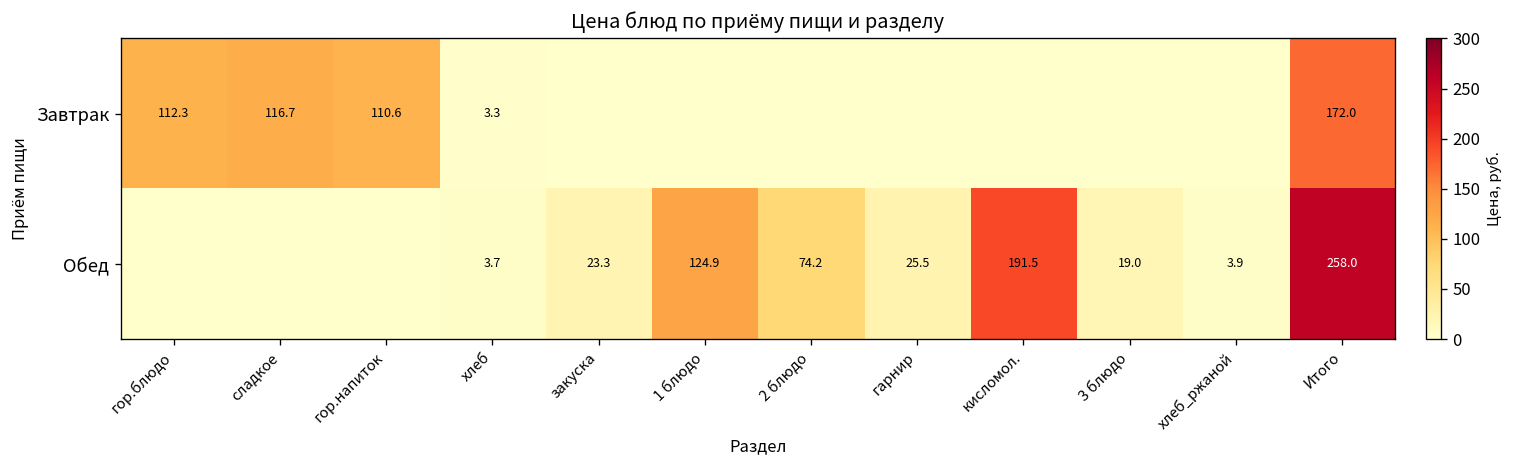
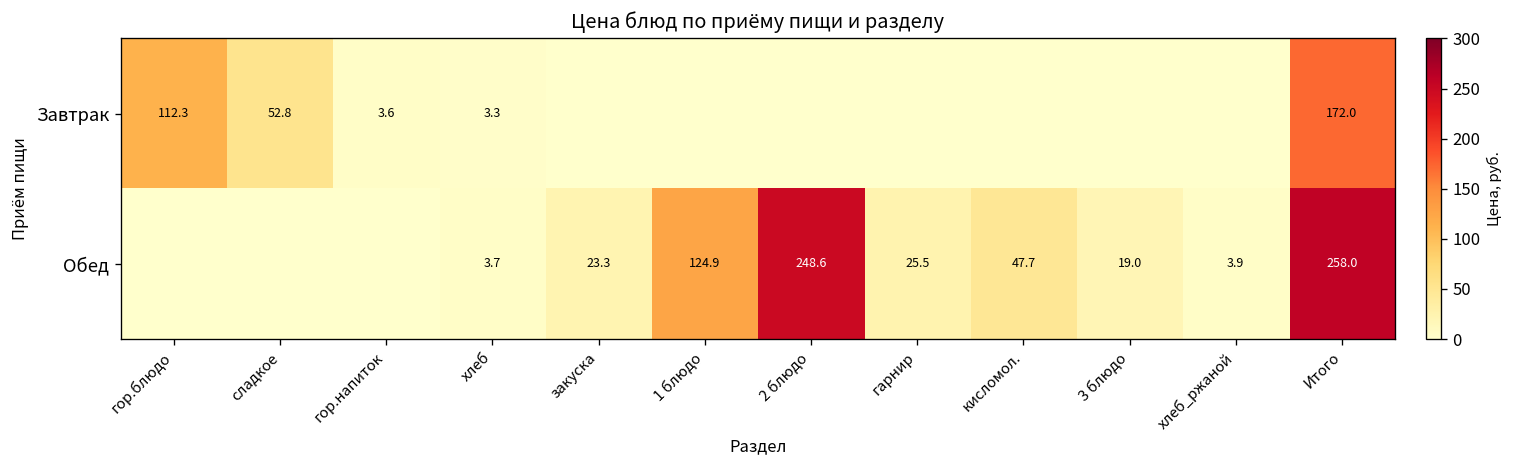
Завтрак, сладкое: 116.7 -> 52.8
Завтрак, гор.напиток: 110.6 -> 3.6
Обед, 2 блюдо: 74.2 -> 248.6
Обед, кисломол.: 191.5 -> 47.7
